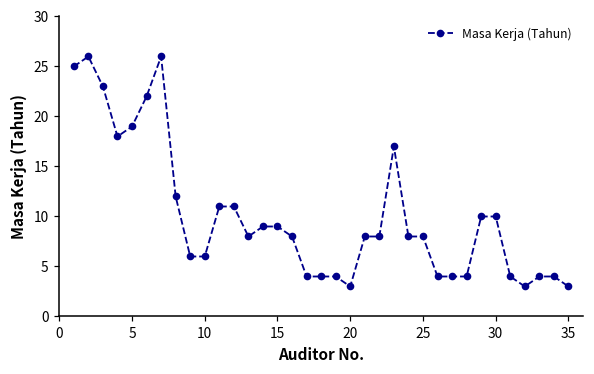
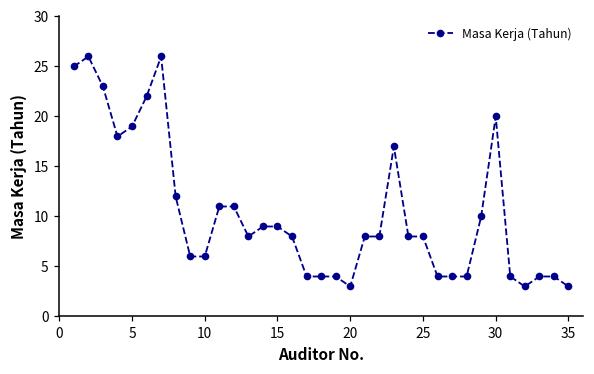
30: 10 -> 20
